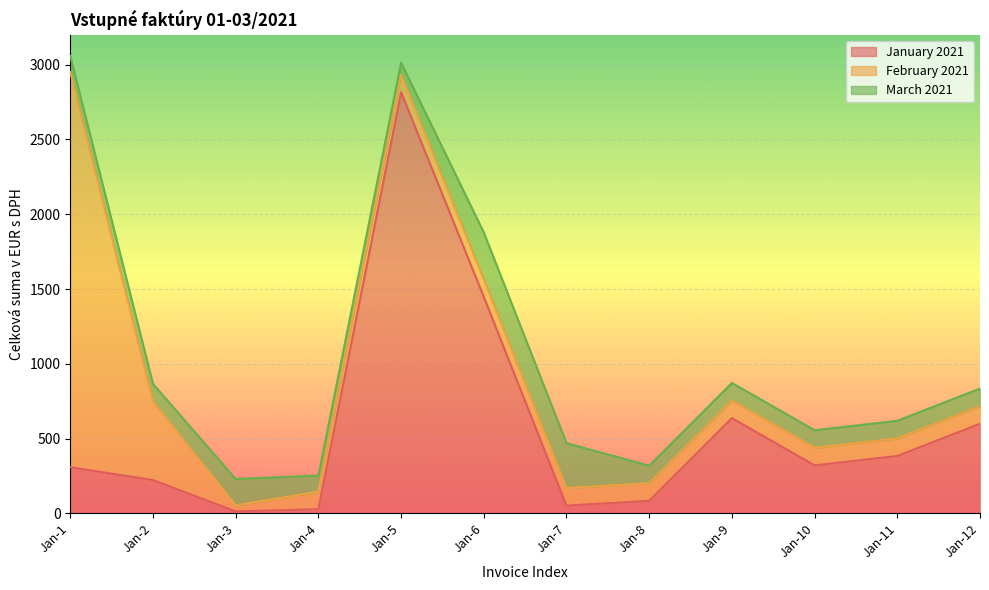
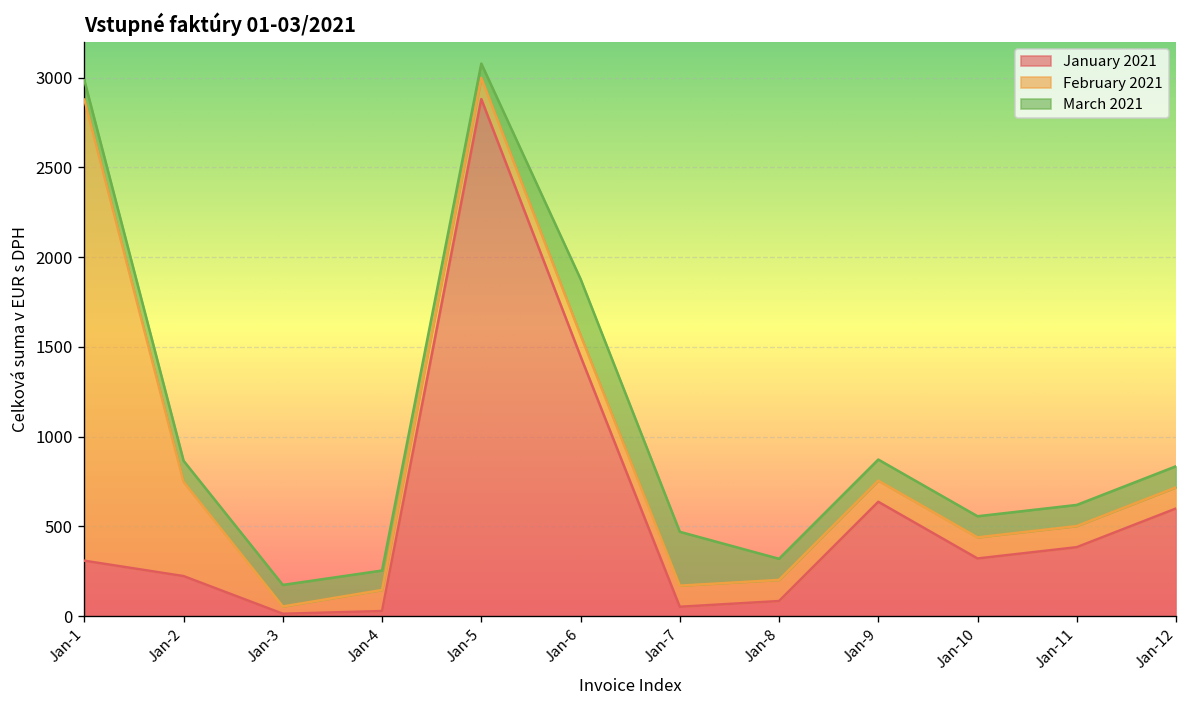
February 2021, Jan-1: 2640 -> 2570
March 2021, Jan-3: 180 -> 120
January 2021, Jan-5: 2820 -> 2880
